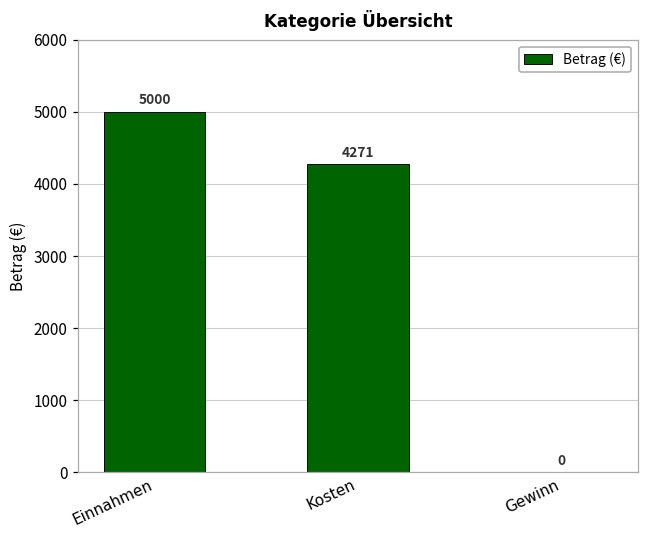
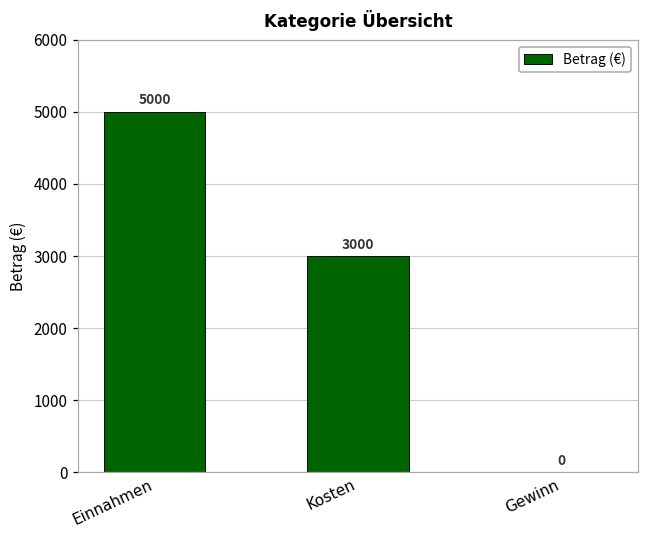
Kosten: 4271 -> 3000
